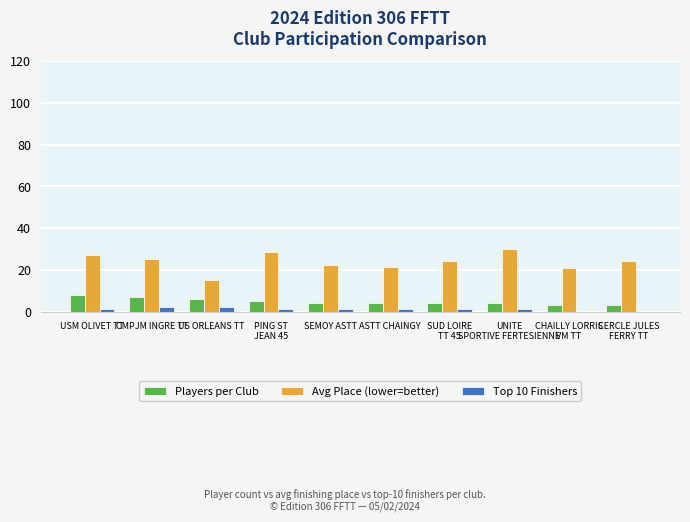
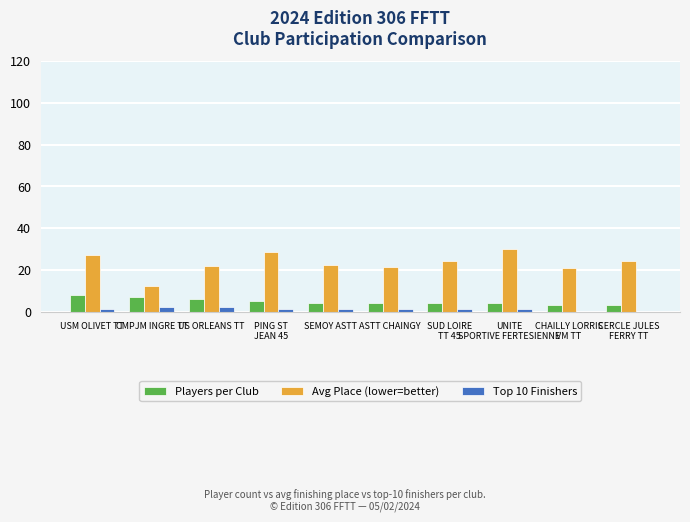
Avg Place (lower=better), CMPJM INGRE TT: 25 -> 12
Avg Place (lower=better), US ORLEANS TT: 15 -> 22
